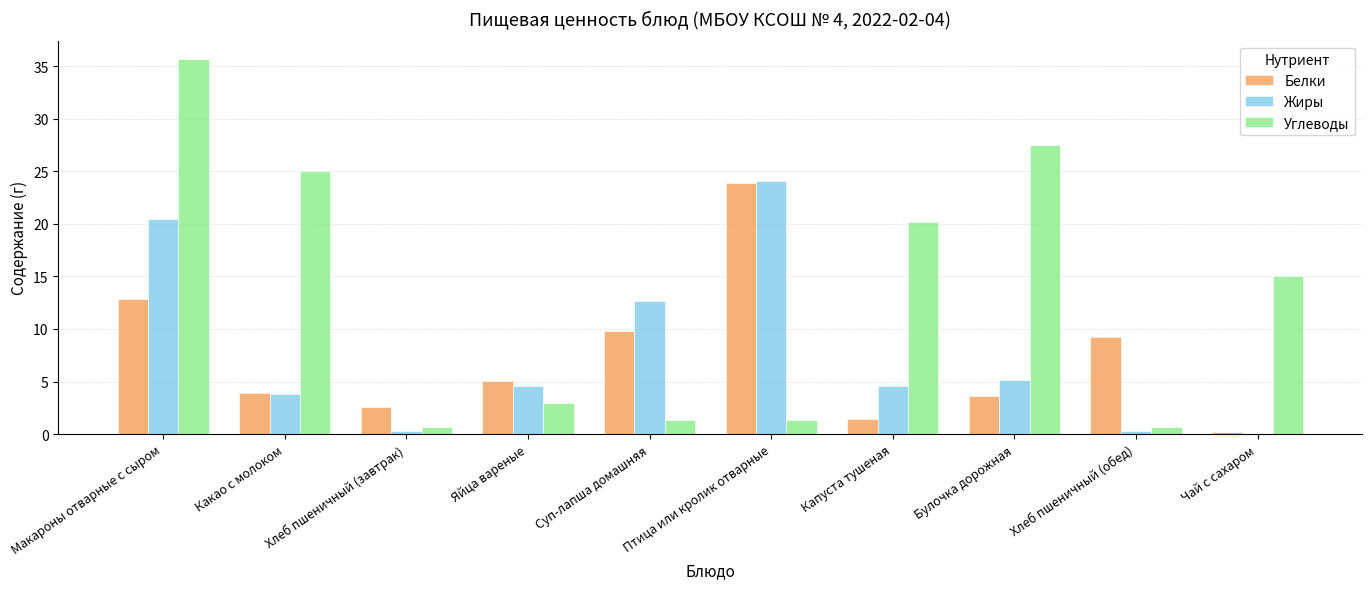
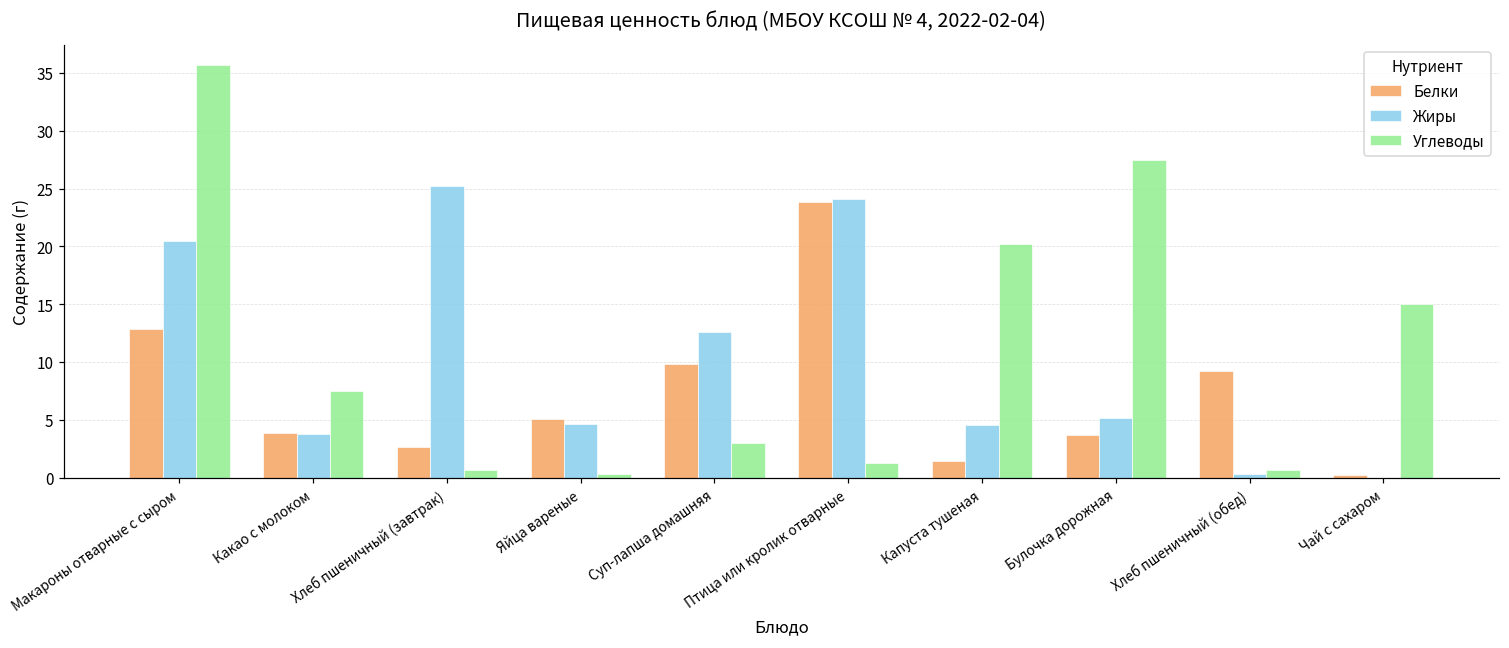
Углеводы, Какао с молоком: 25.1 -> 7.5
Жиры, Хлеб пшеничный (завтрак): 0.3 -> 25.2
Углеводы, Яйца вареные: 3.0 -> 0.3
Углеводы, Суп-лапша домашняя: 1.3 -> 3.0
